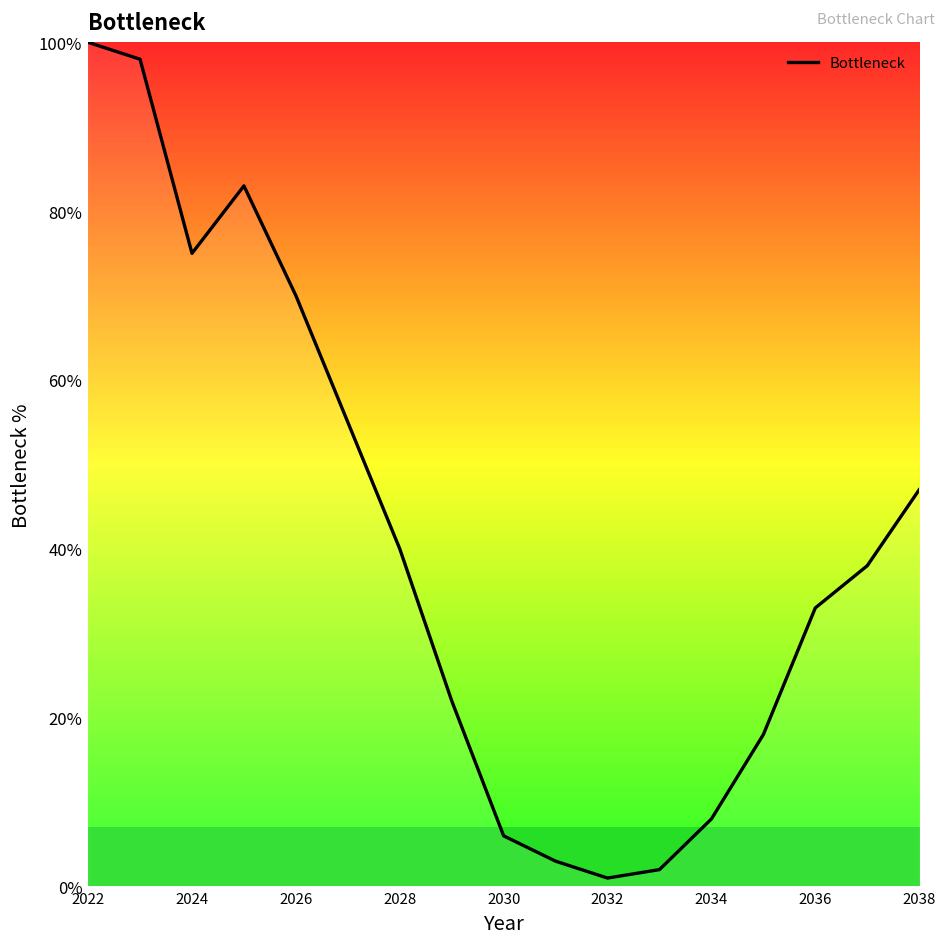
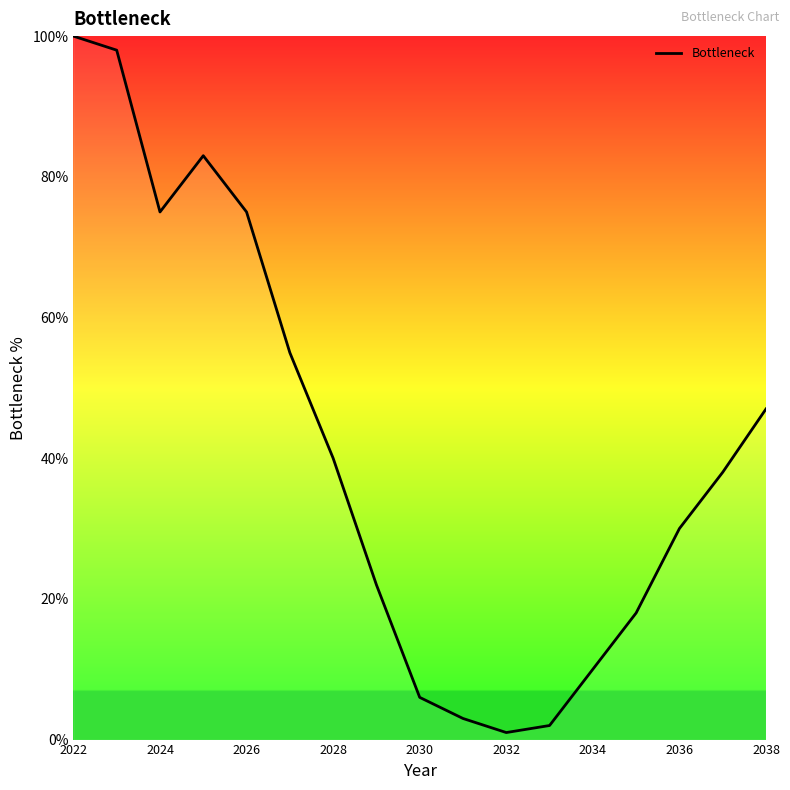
2026: 70% -> 75%
2034: 8% -> 10%
2036: 33% -> 30%
